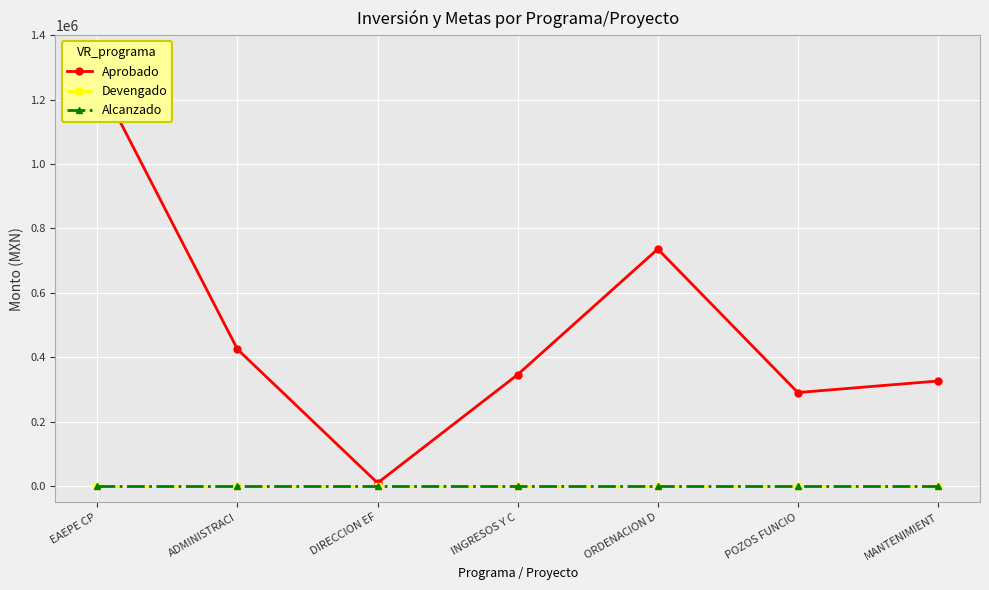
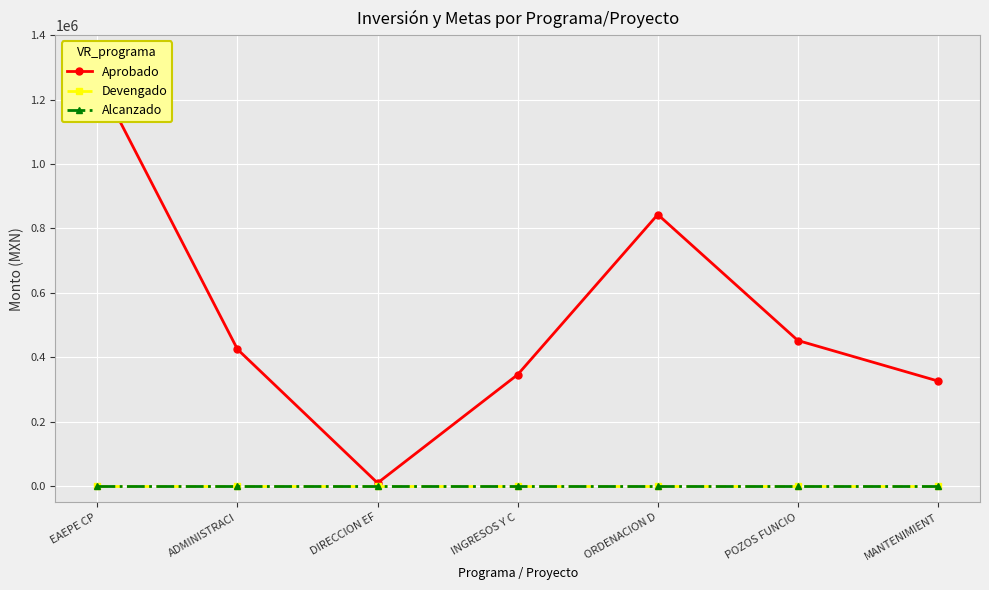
Aprobado, ORDENACION D: 740000 -> 840000
Aprobado, POZOS FUNCIO: 290000 -> 450000
